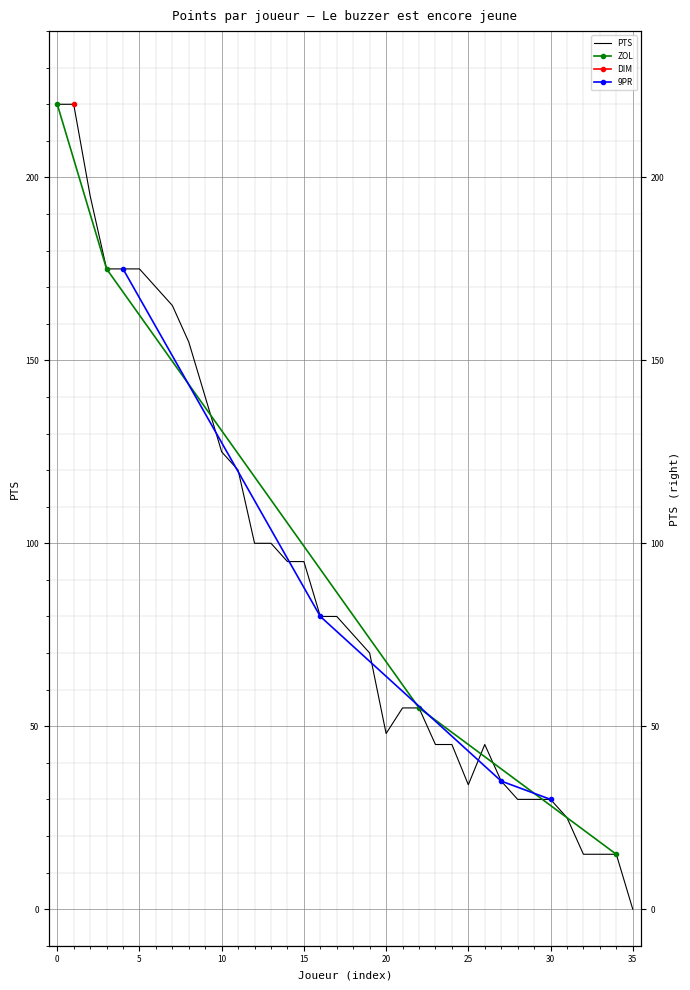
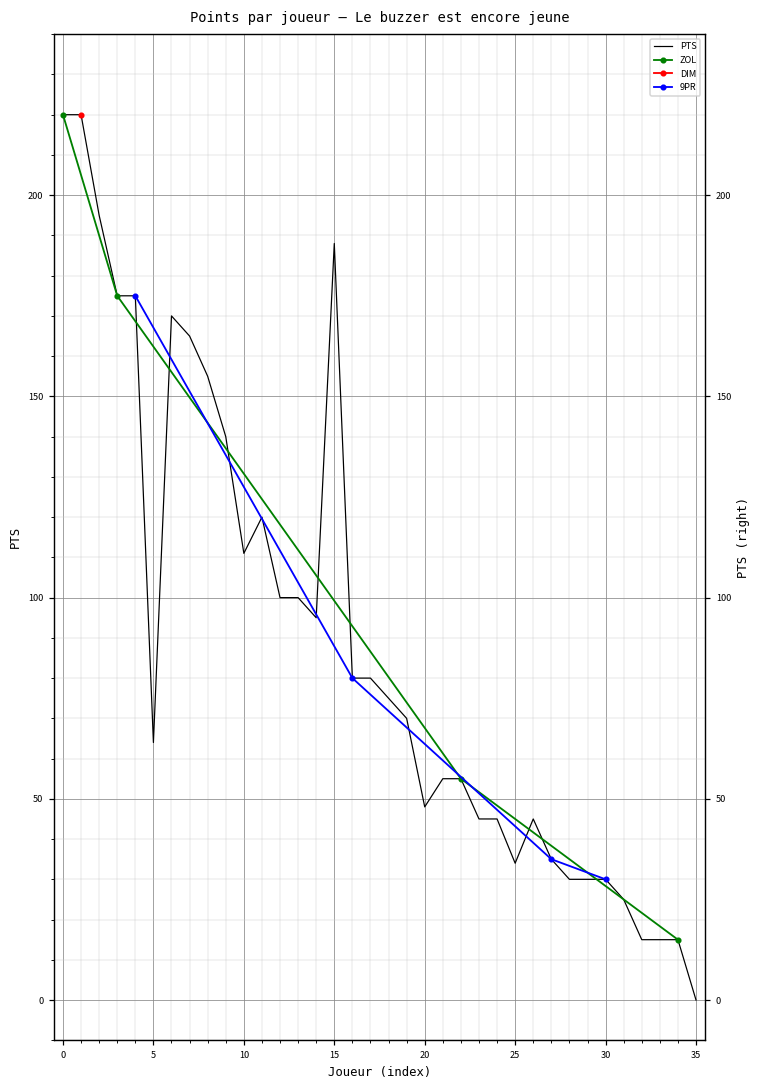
PTS, 5: 175 -> 64
PTS, 10: 125 -> 111
PTS, 15: 95 -> 188
